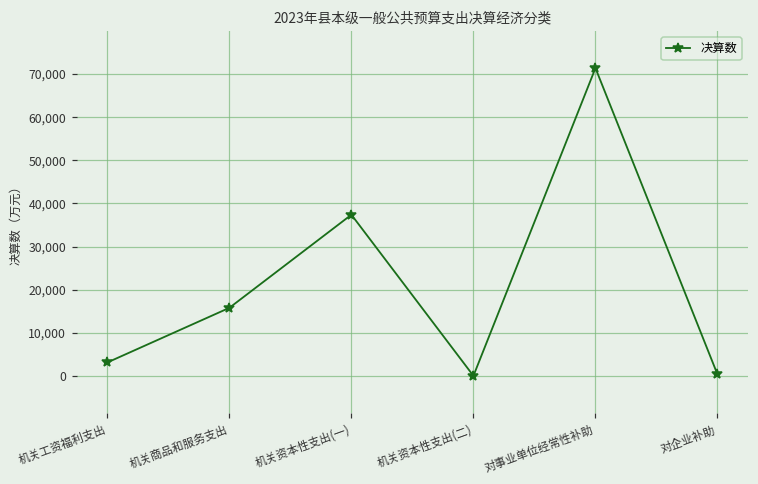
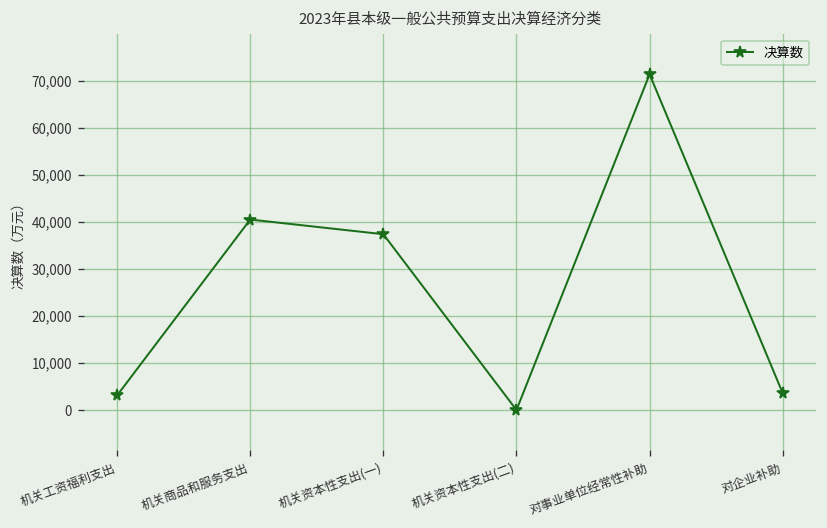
机关商品和服务支出: 16,000 -> 41,000
对企业补助: 0 -> 4,000
